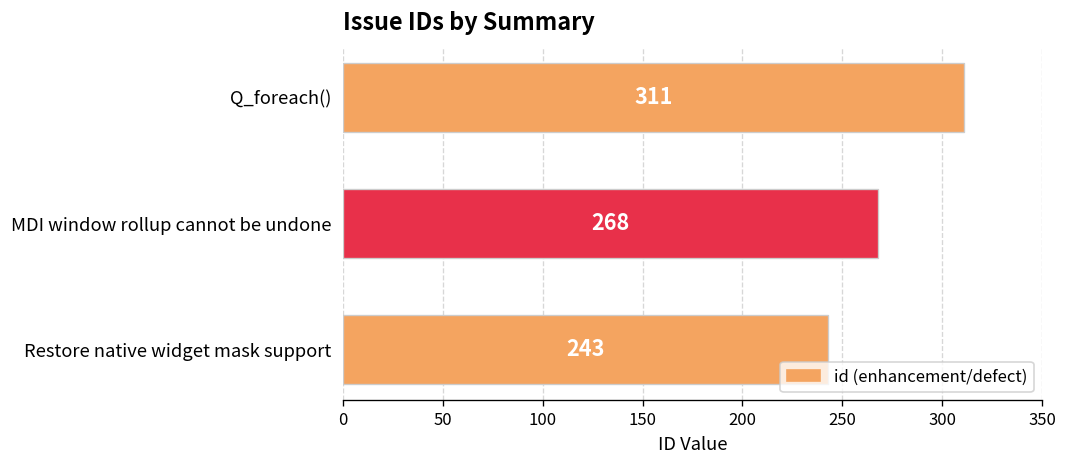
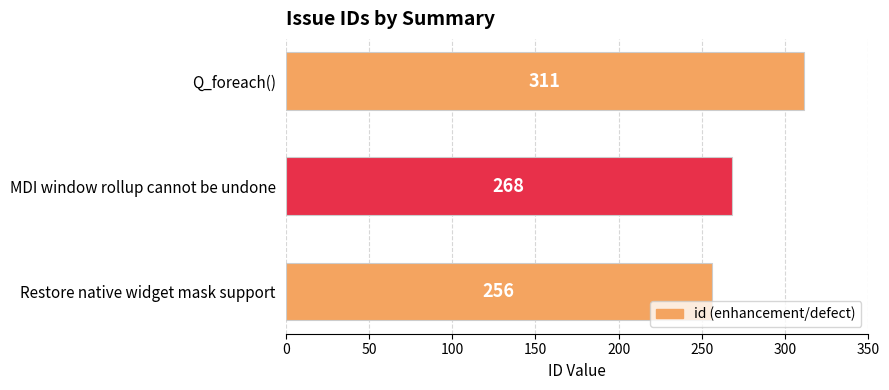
Restore native widget mask support: 243 -> 256
